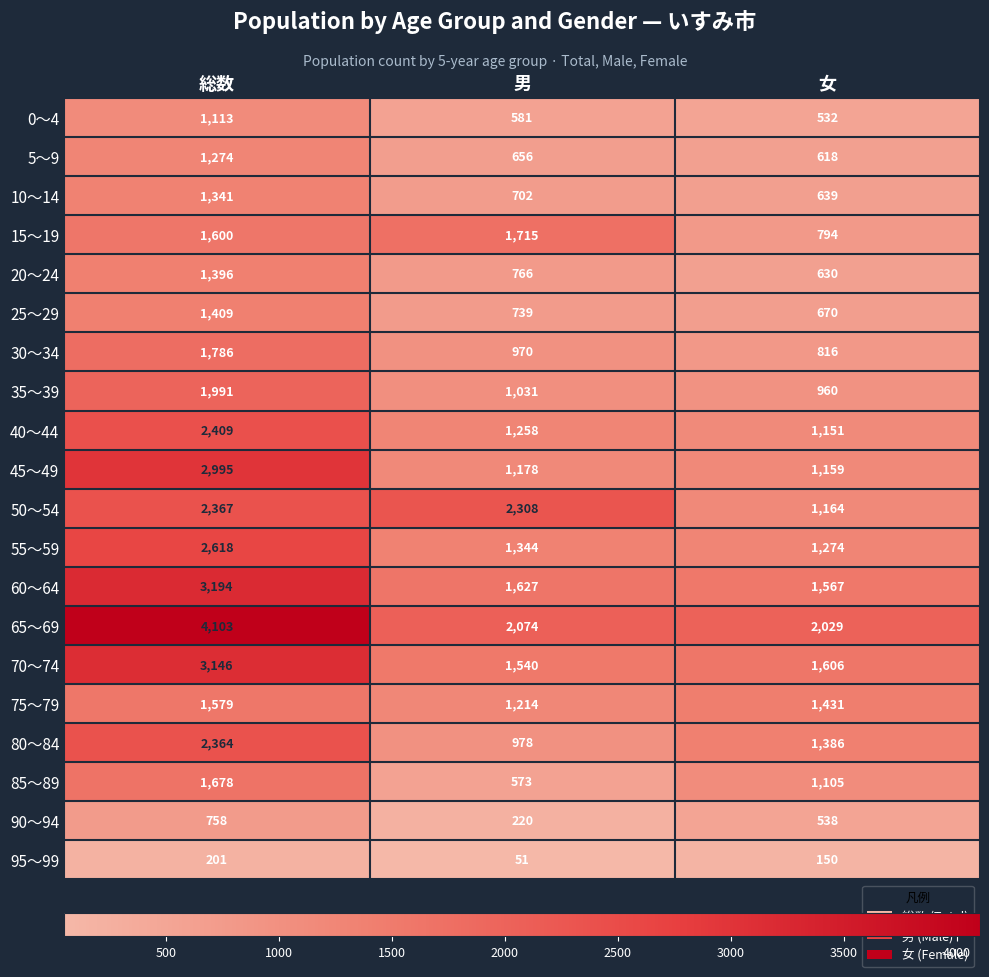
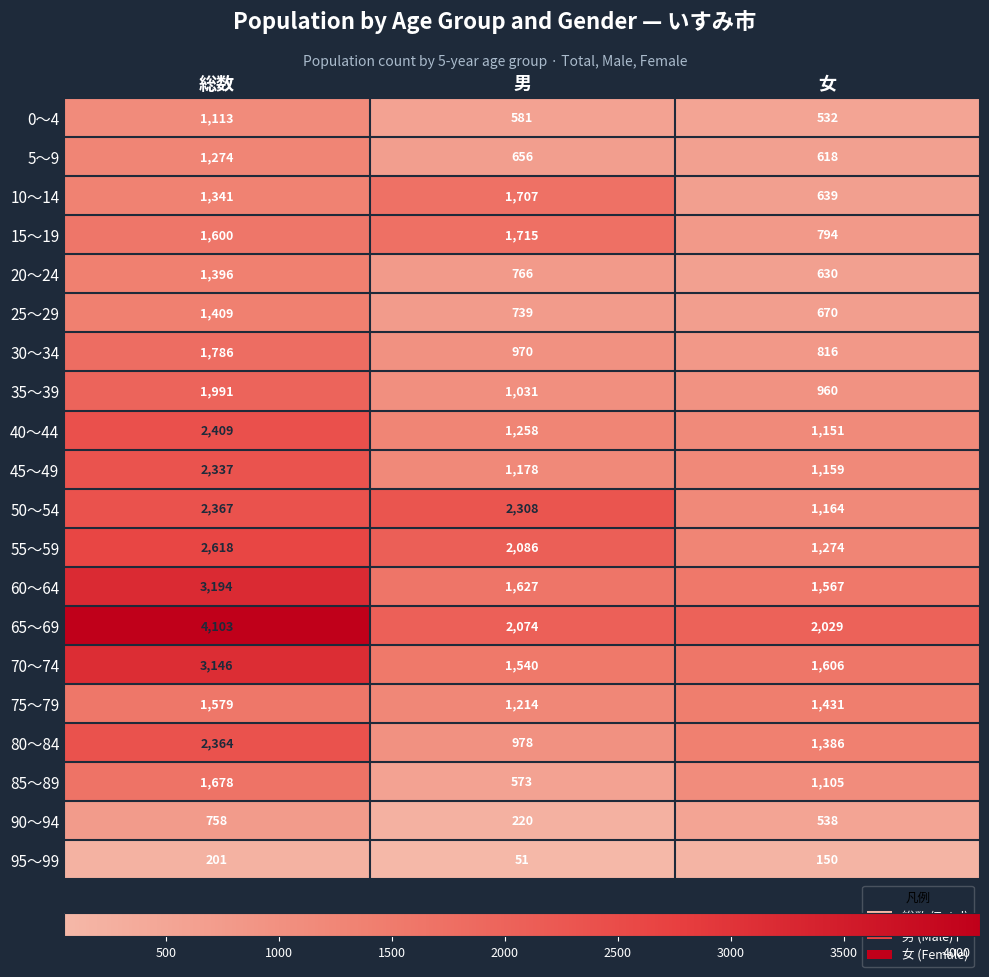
10～14, 男: 702 -> 1,707
45～49, 総数: 2,995 -> 2,337
55～59, 男: 1,344 -> 2,086
